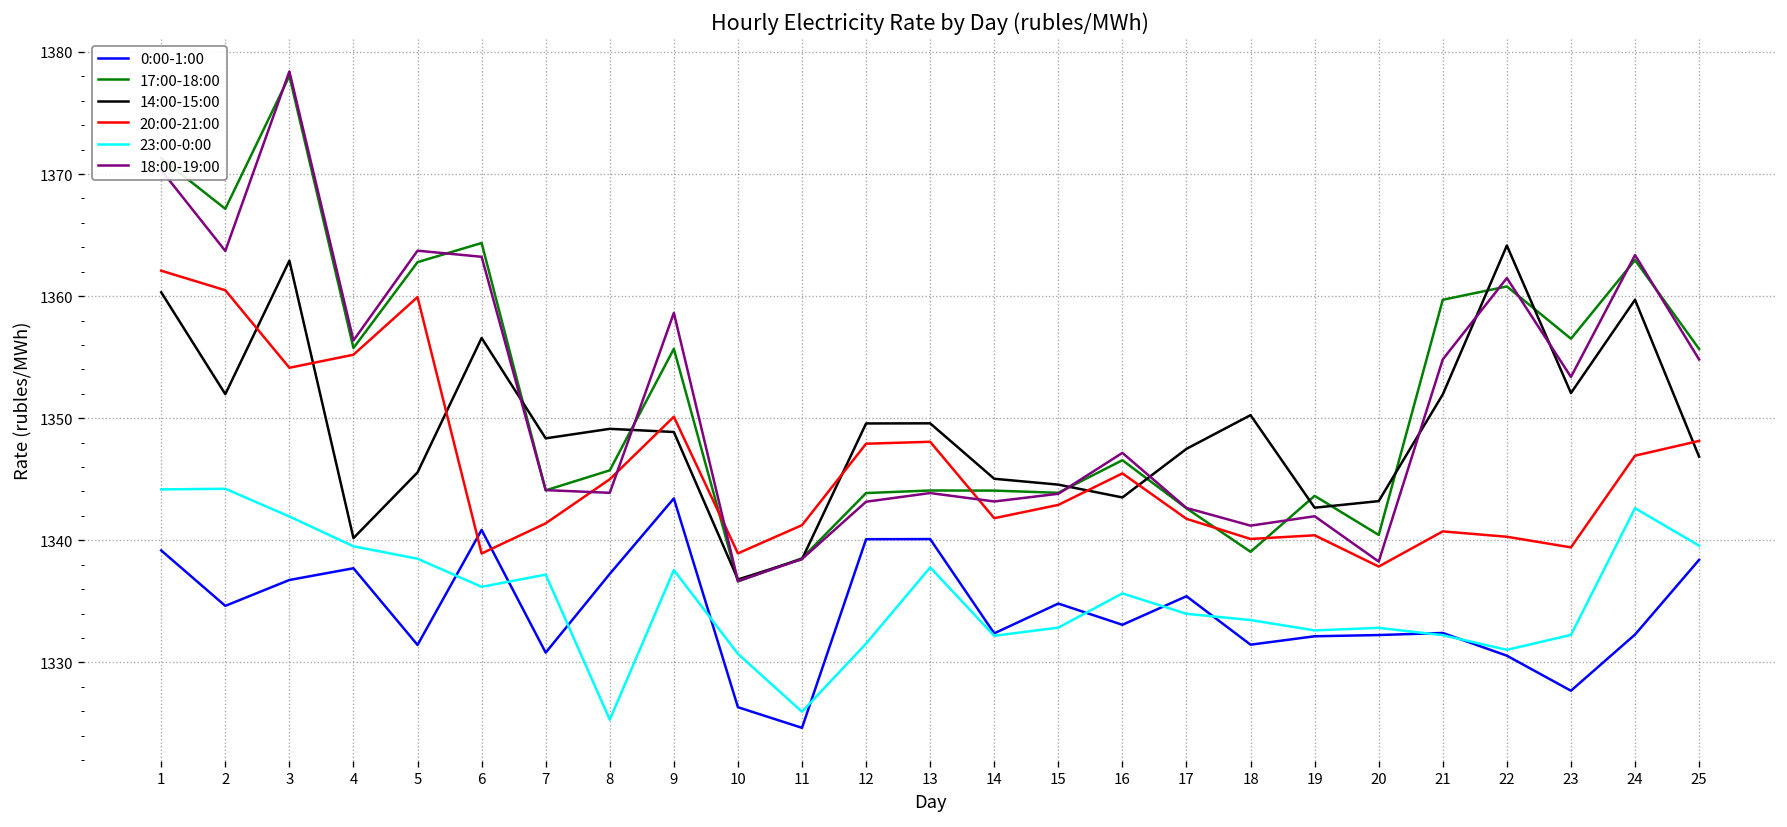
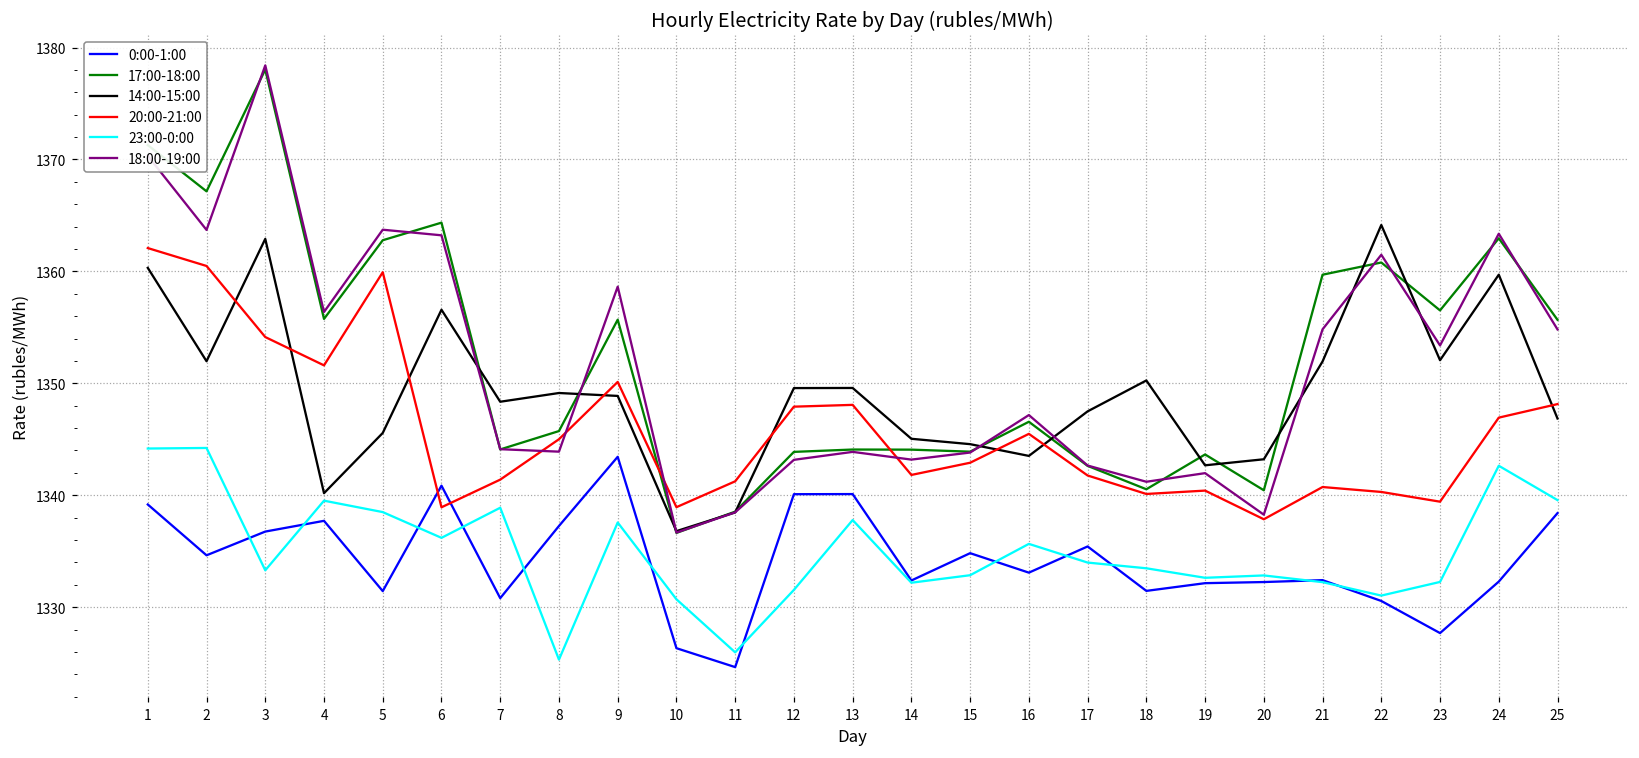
23:00-0:00, 3: 1342.0 -> 1333.3
20:00-21:00, 4: 1355.2 -> 1351.6
23:00-0:00, 7: 1337.2 -> 1338.9
17:00-18:00, 18: 1339.1 -> 1340.5
